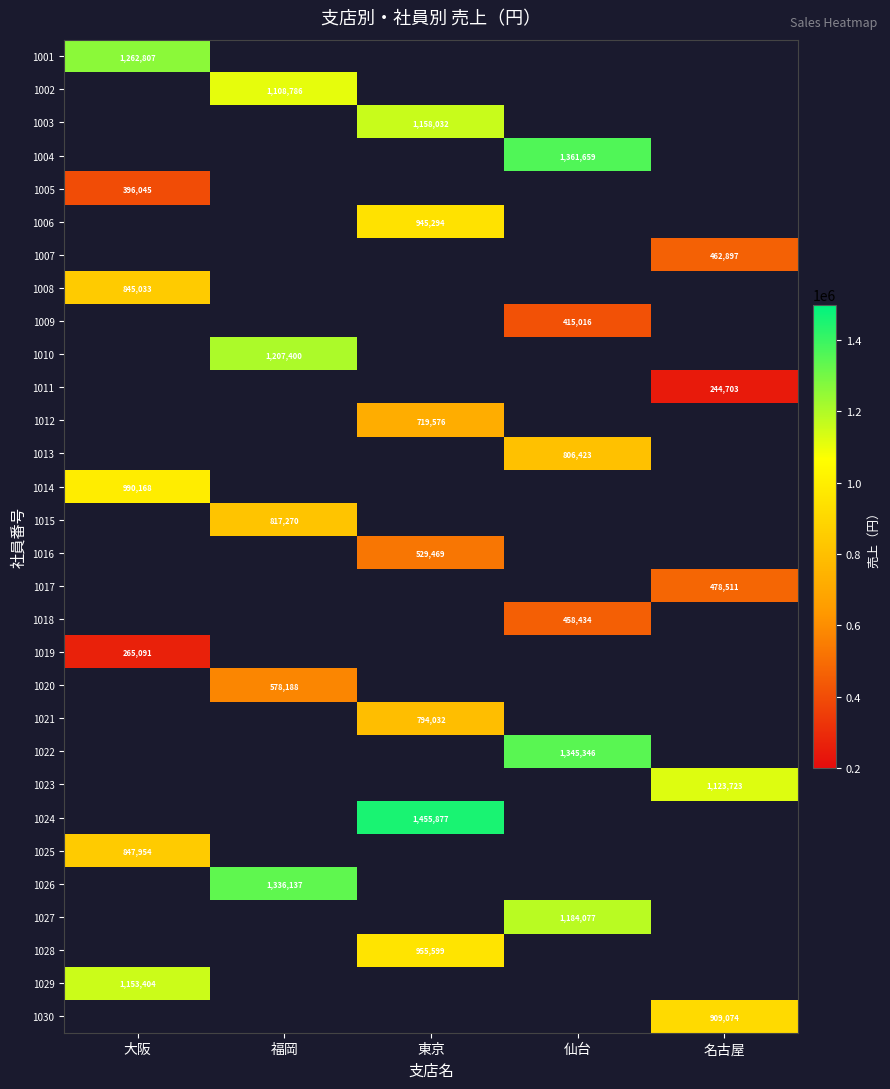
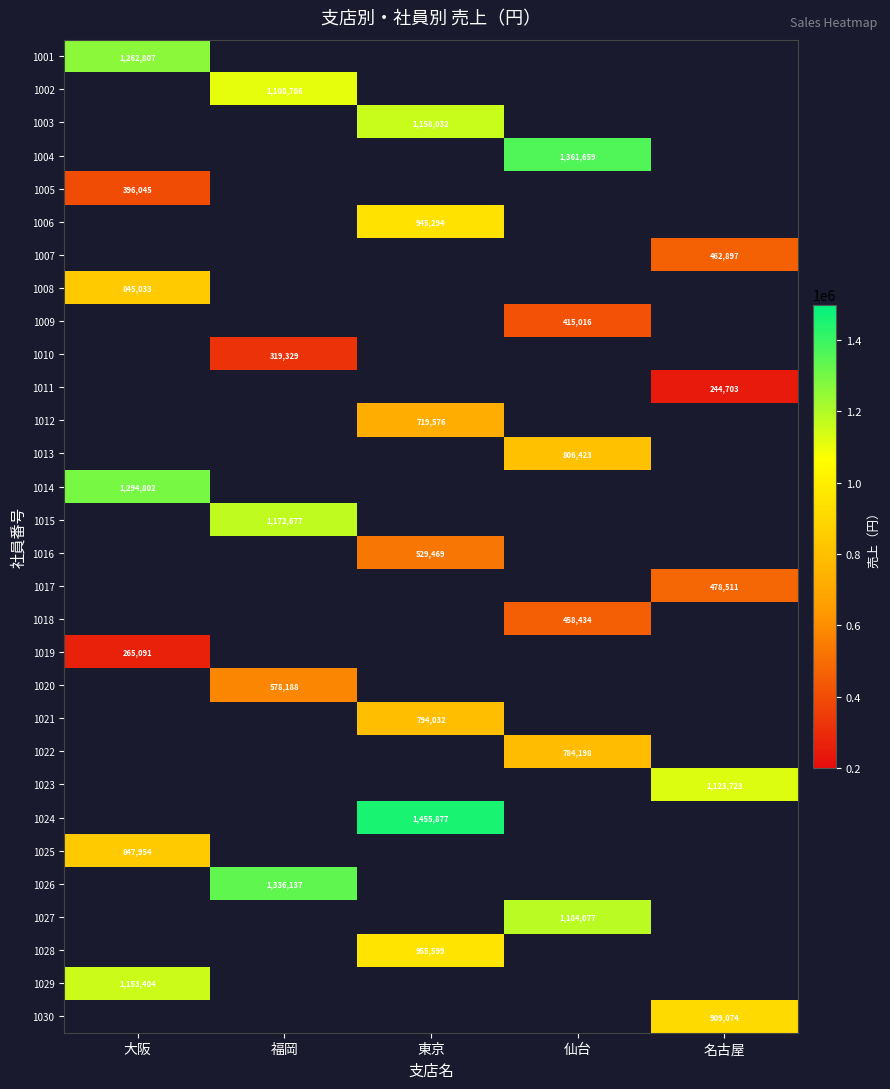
1010, 福岡: 1,207,400 -> 319,329
1014, 大阪: 990,168 -> 1,294,802
1015, 福岡: 817,270 -> 1,172,677
1022, 仙台: 1,345,346 -> 784,198
